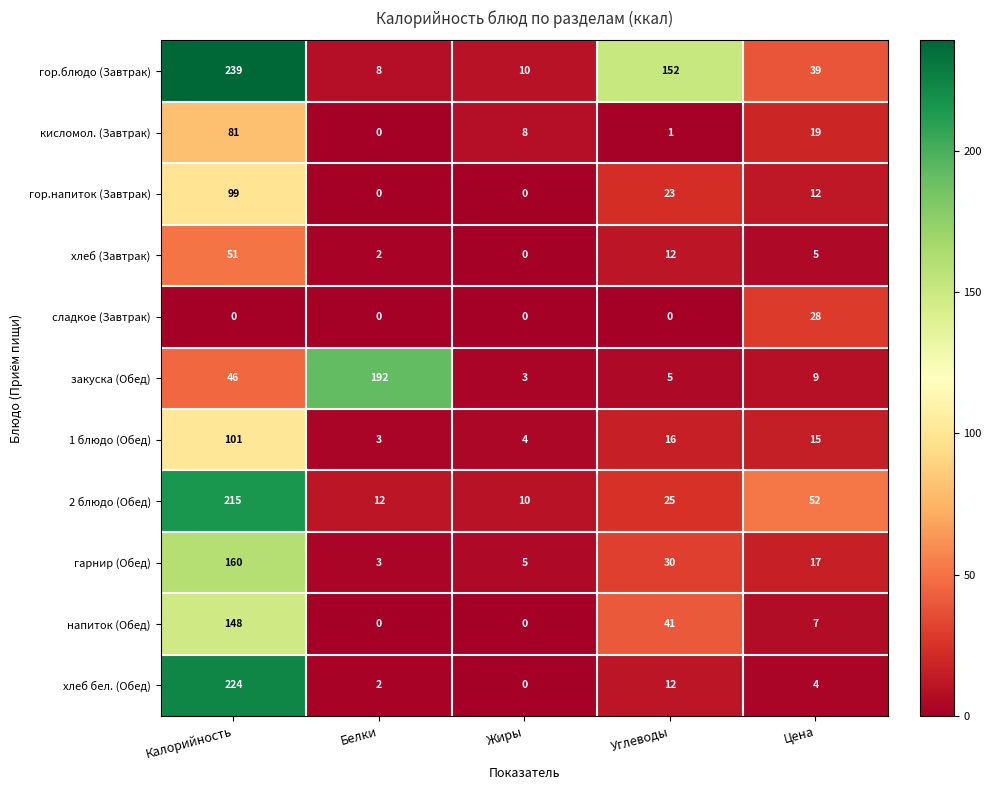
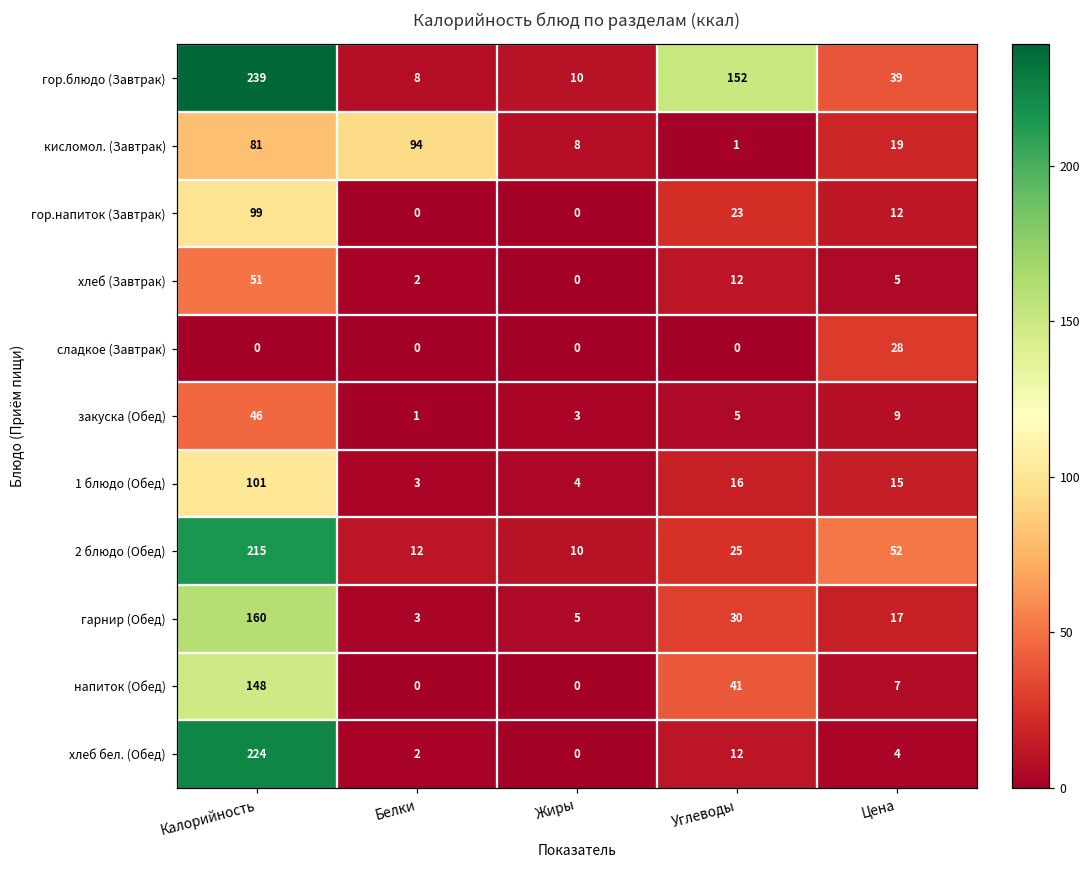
кисломол. (Завтрак), Белки: 0 -> 94
закуска (Обед), Белки: 192 -> 1
